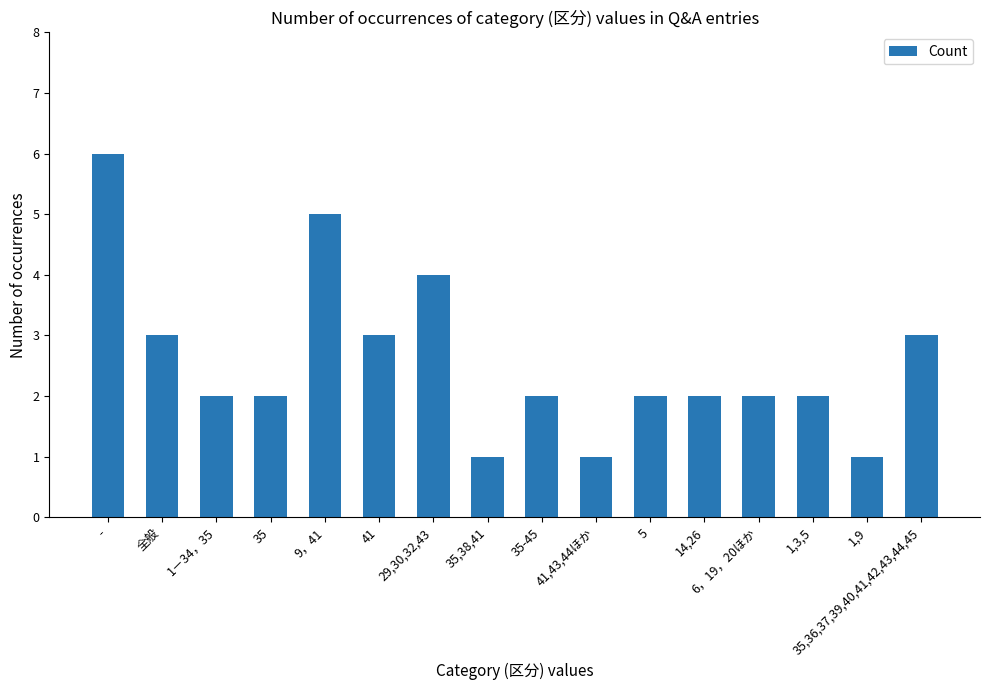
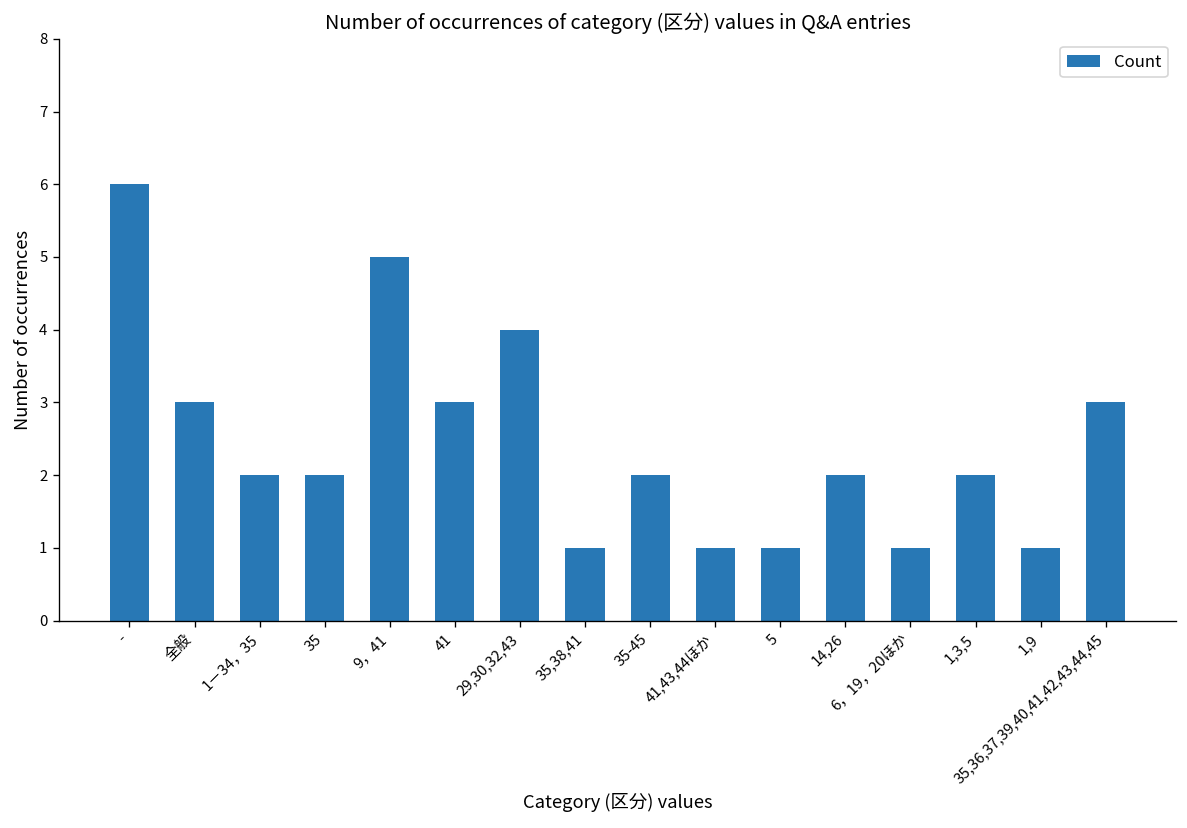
5: 2 -> 1
6，19，20ほか: 2 -> 1
